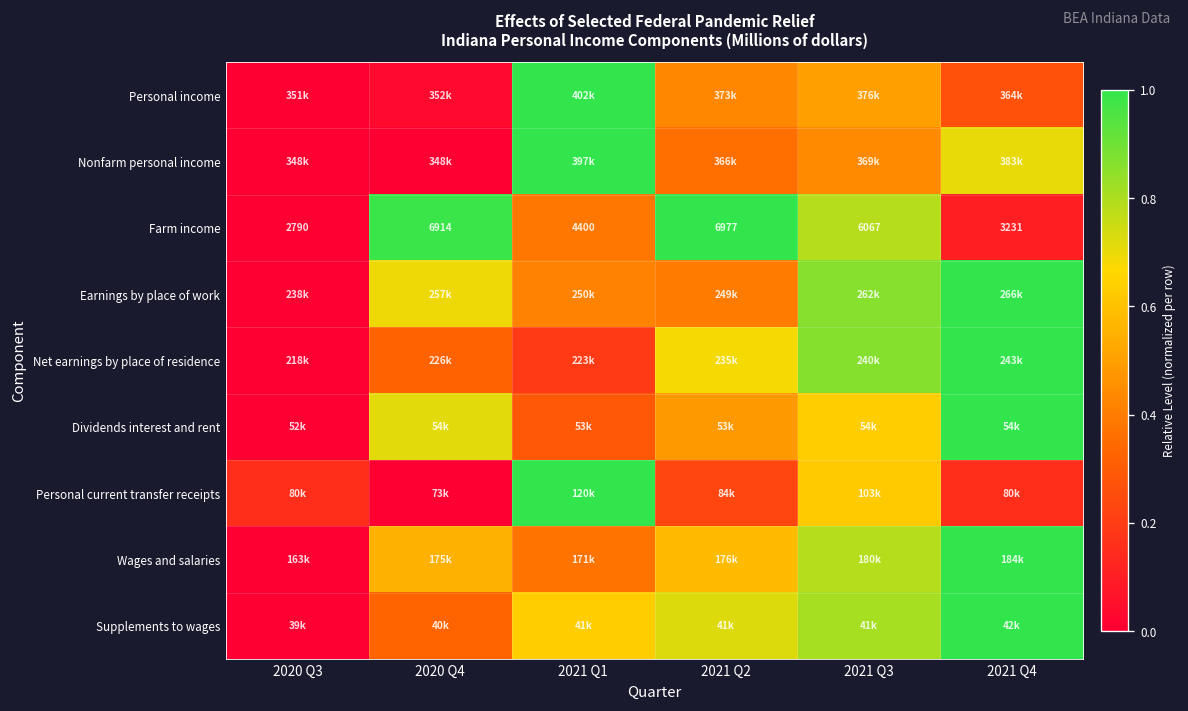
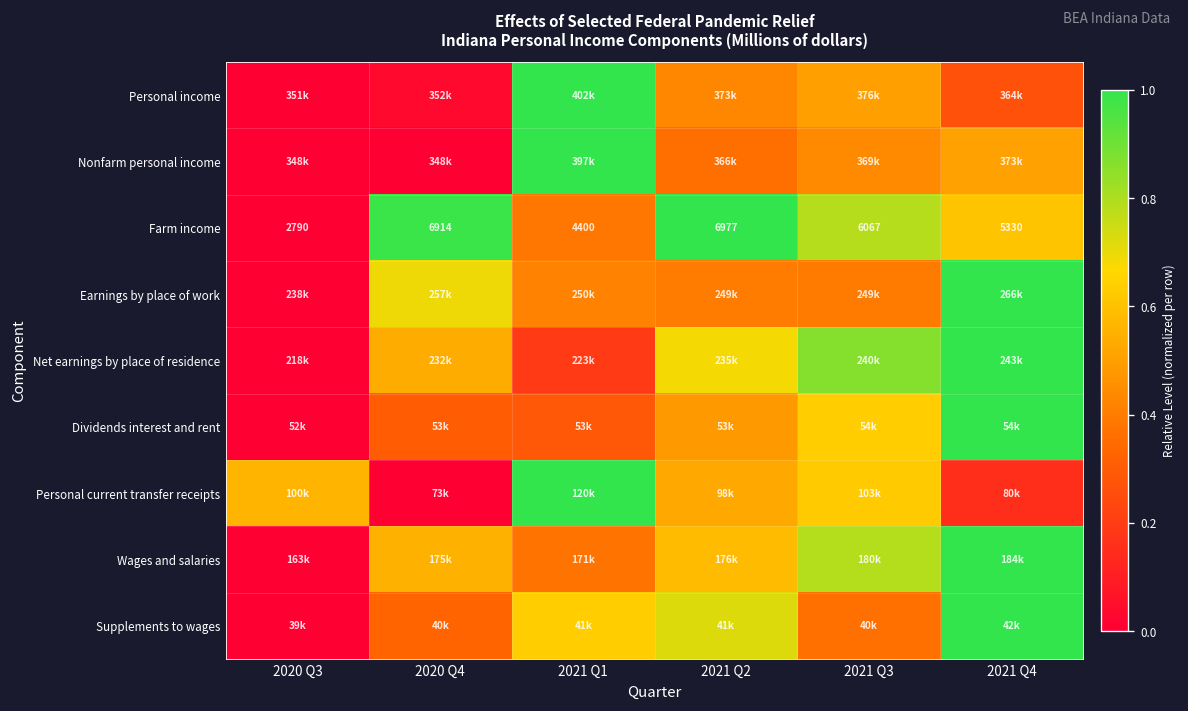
Nonfarm personal income, 2021 Q4: 383k -> 373k
Farm income, 2021 Q4: 3231 -> 5330
Earnings by place of work, 2021 Q3: 262k -> 249k
Net earnings by place of residence, 2020 Q4: 226k -> 232k
Dividends interest and rent, 2020 Q4: 54k -> 53k
Personal current transfer receipts, 2020 Q3: 80k -> 100k
Personal current transfer receipts, 2021 Q2: 84k -> 98k
Supplements to wages, 2021 Q3: 41k -> 40k
